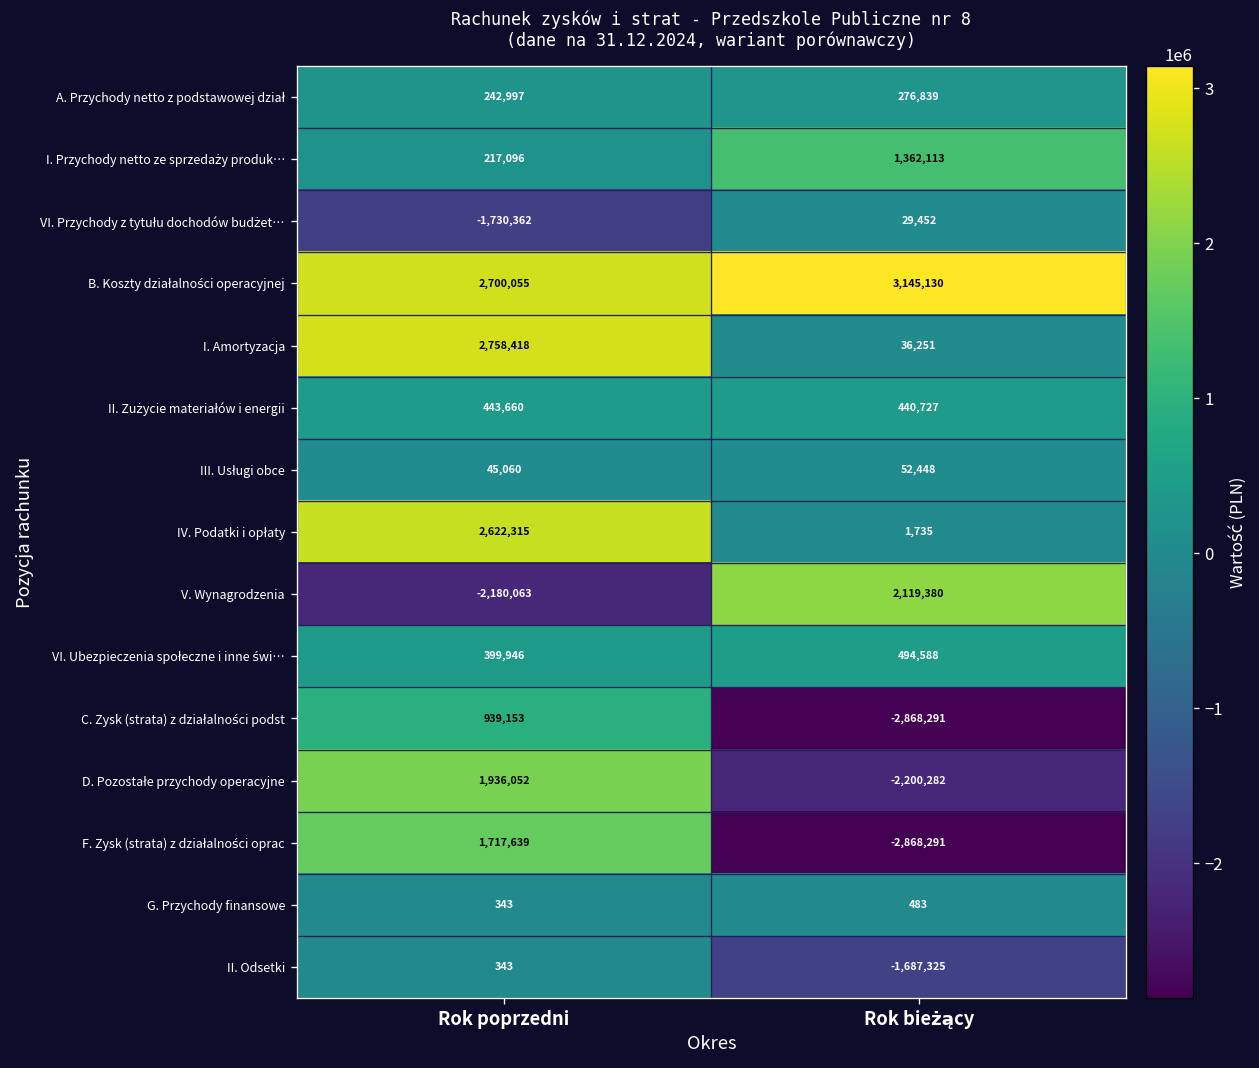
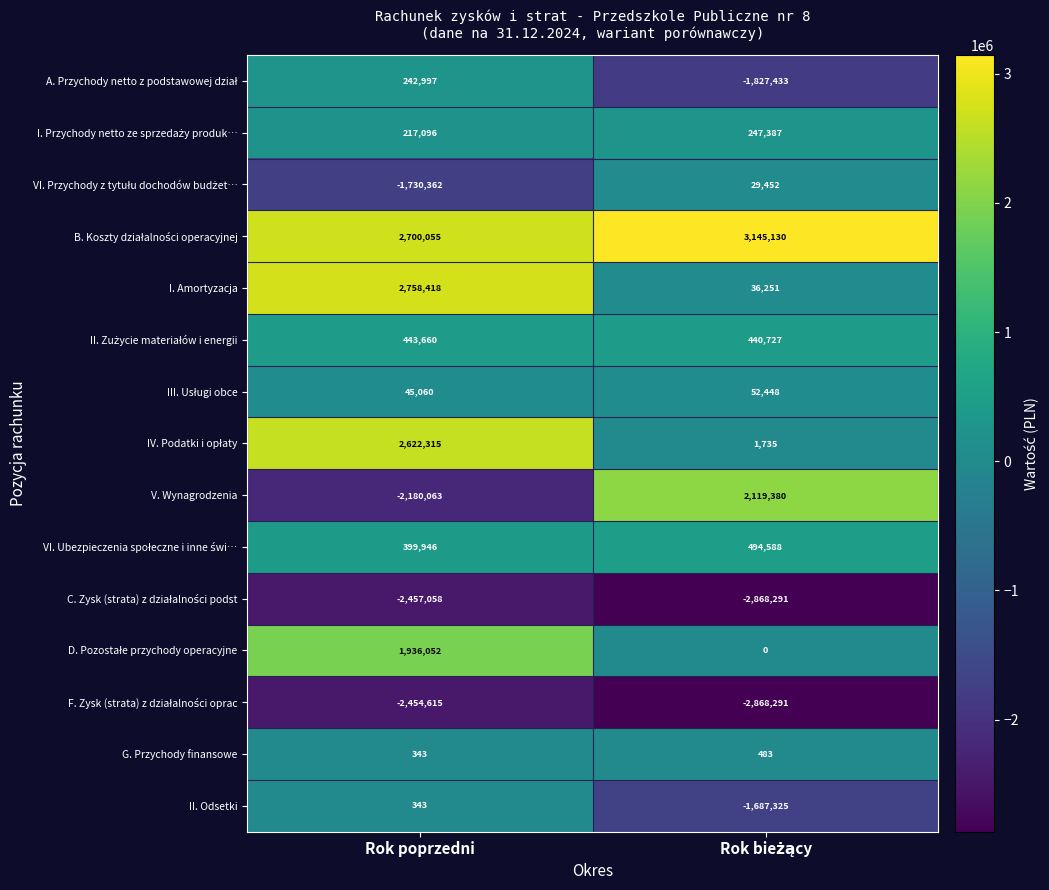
A. Przychody netto z podstawowej dział, Rok bieżący: 276,839 -> -1,827,433
I. Przychody netto ze sprzedaży produk…, Rok bieżący: 1,362,113 -> 247,387
C. Zysk (strata) z działalności podst, Rok poprzedni: 939,153 -> -2,457,058
D. Pozostałe przychody operacyjne, Rok bieżący: -2,200,282 -> 0
F. Zysk (strata) z działalności oprac, Rok poprzedni: 1,717,639 -> -2,454,615
